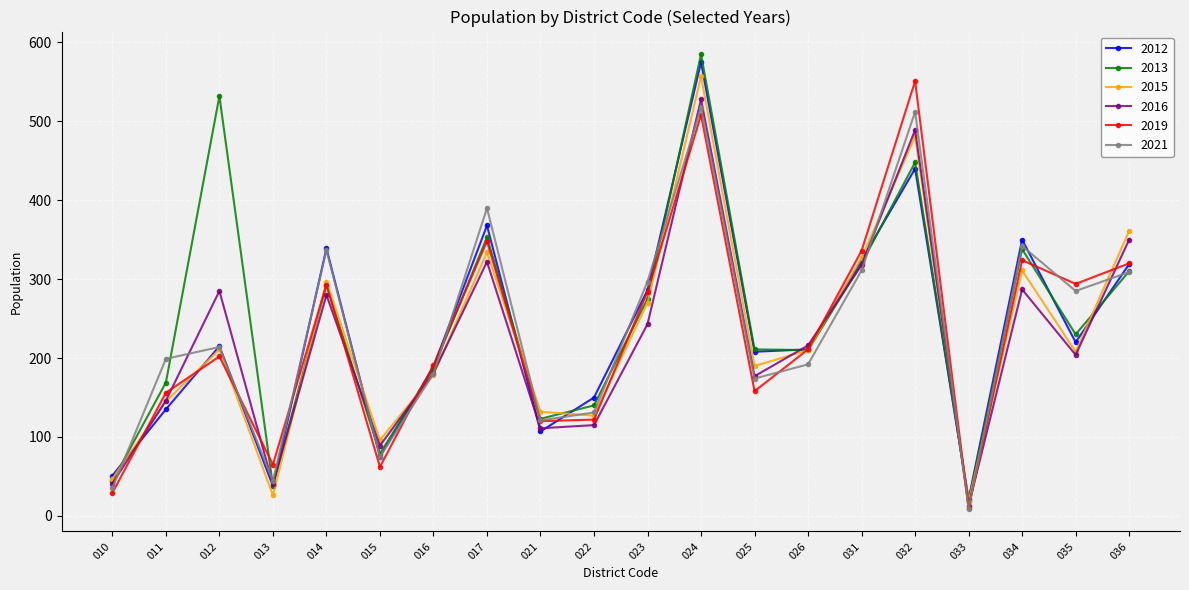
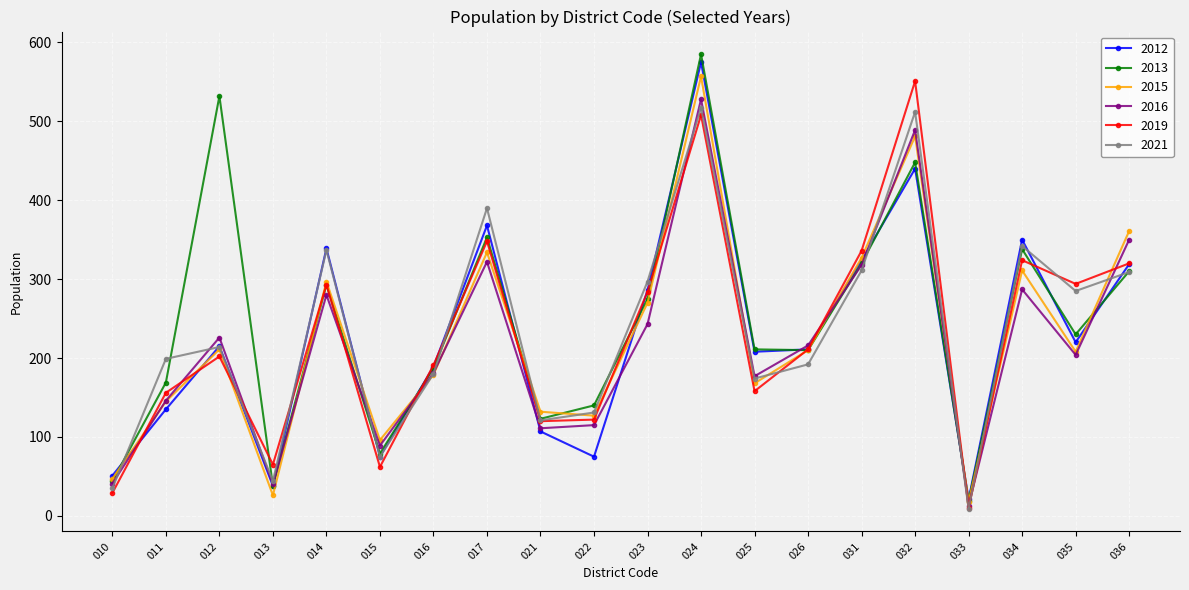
2016, 012: 290 -> 230
2012, 022: 150 -> 80
2015, 025: 190 -> 170
